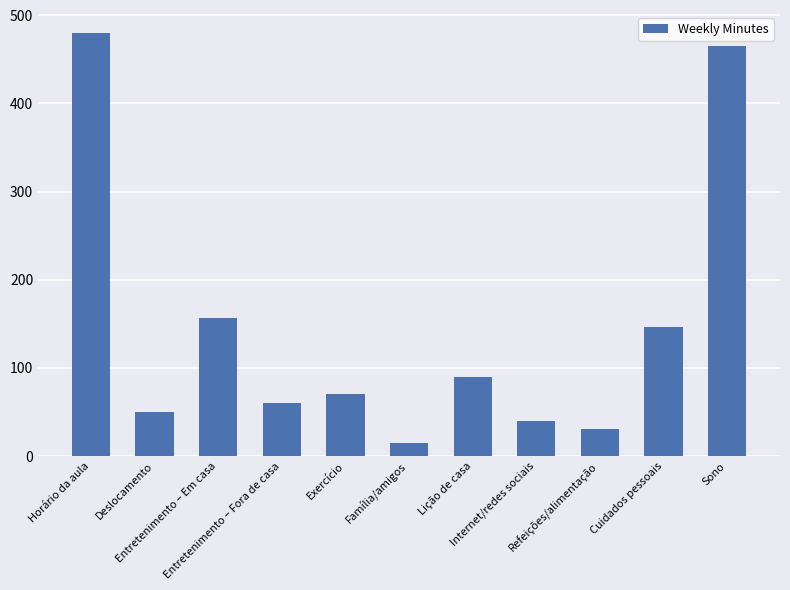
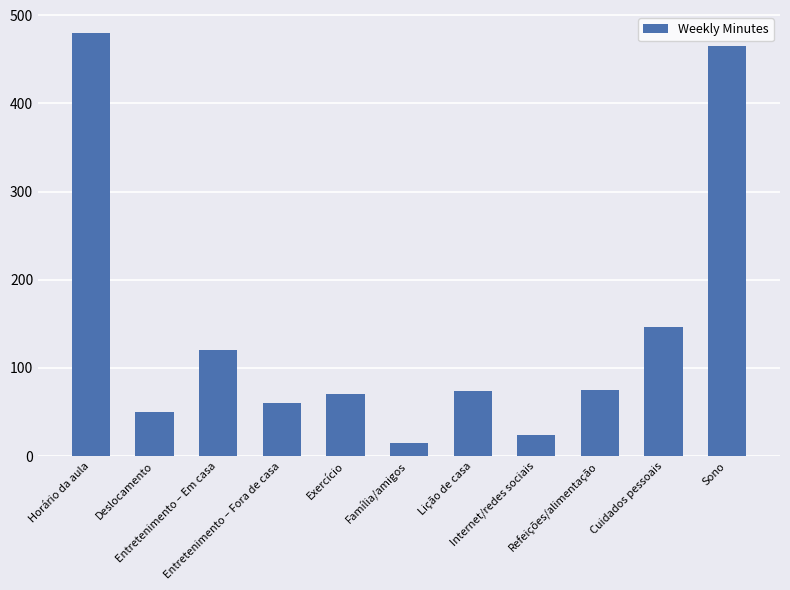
Entretenimento – Em casa: 160 -> 120
Lição de casa: 90 -> 70
Internet/redes sociais: 40 -> 20
Refeições/alimentação: 30 -> 80
